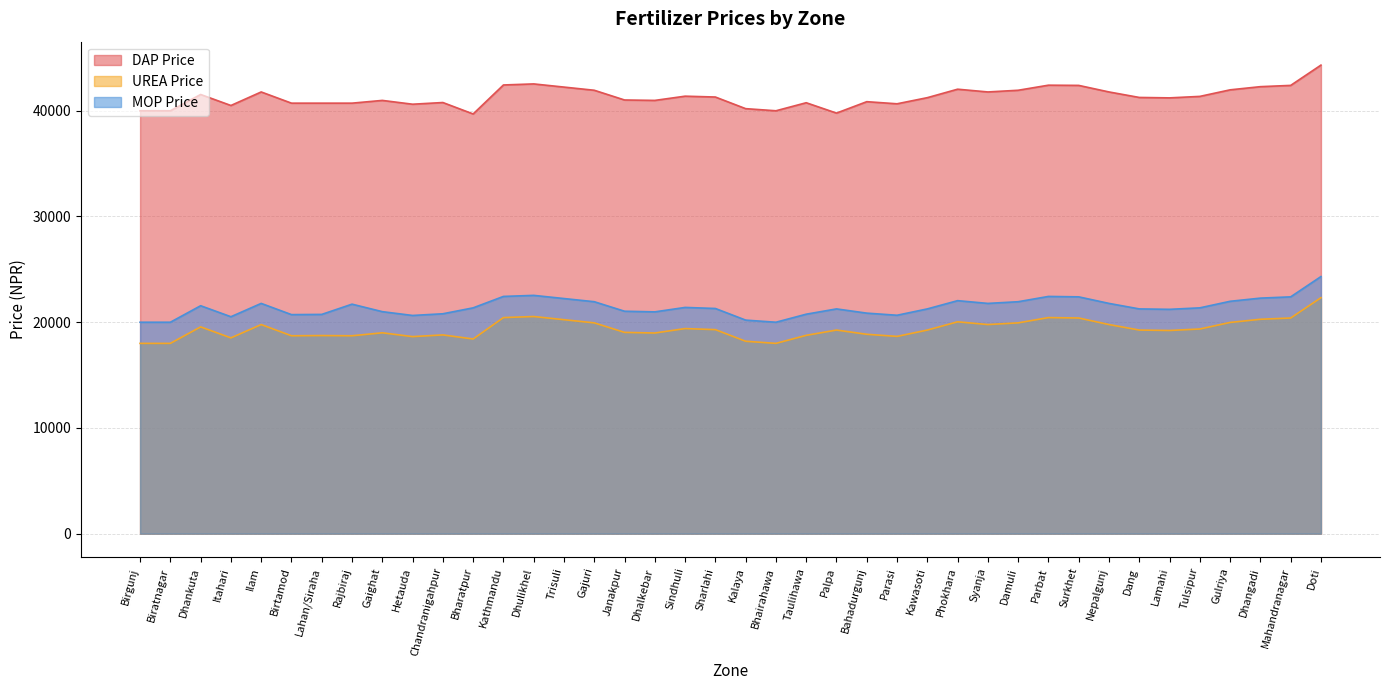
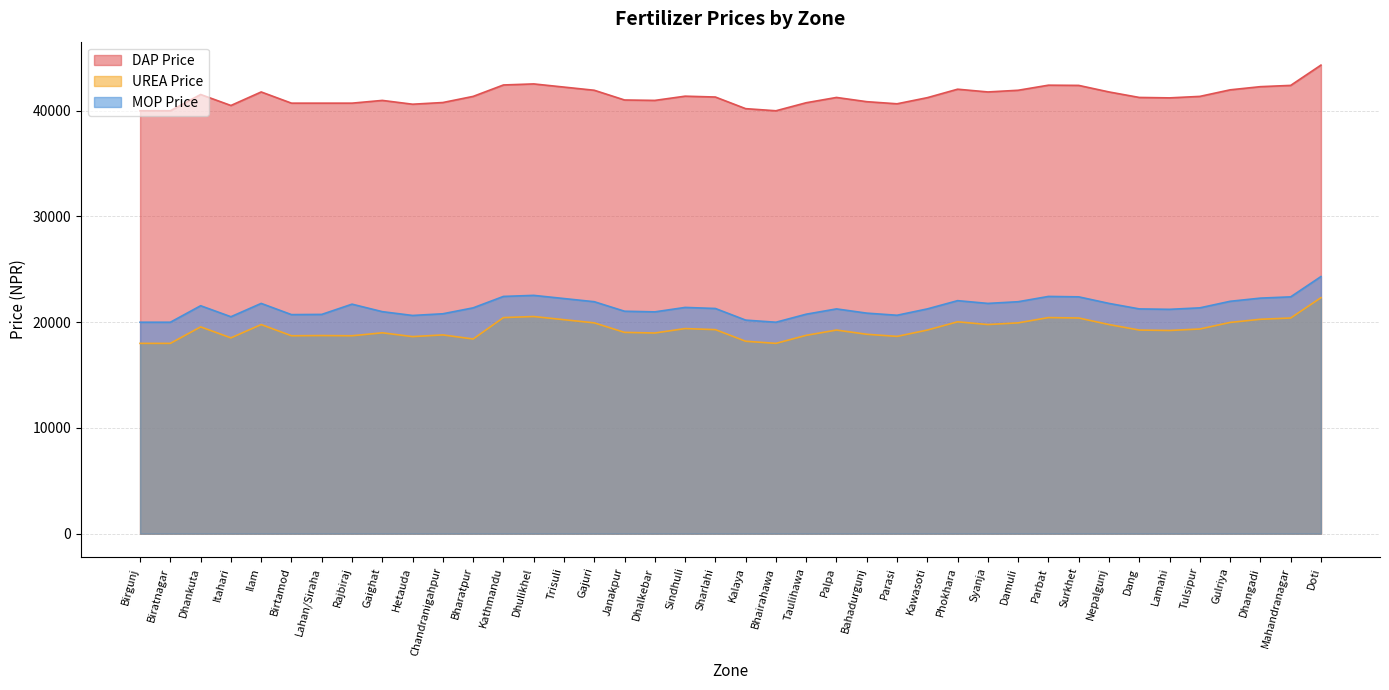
DAP Price, Bharatpur: 39700 -> 41400
DAP Price, Palpa: 39800 -> 41300
